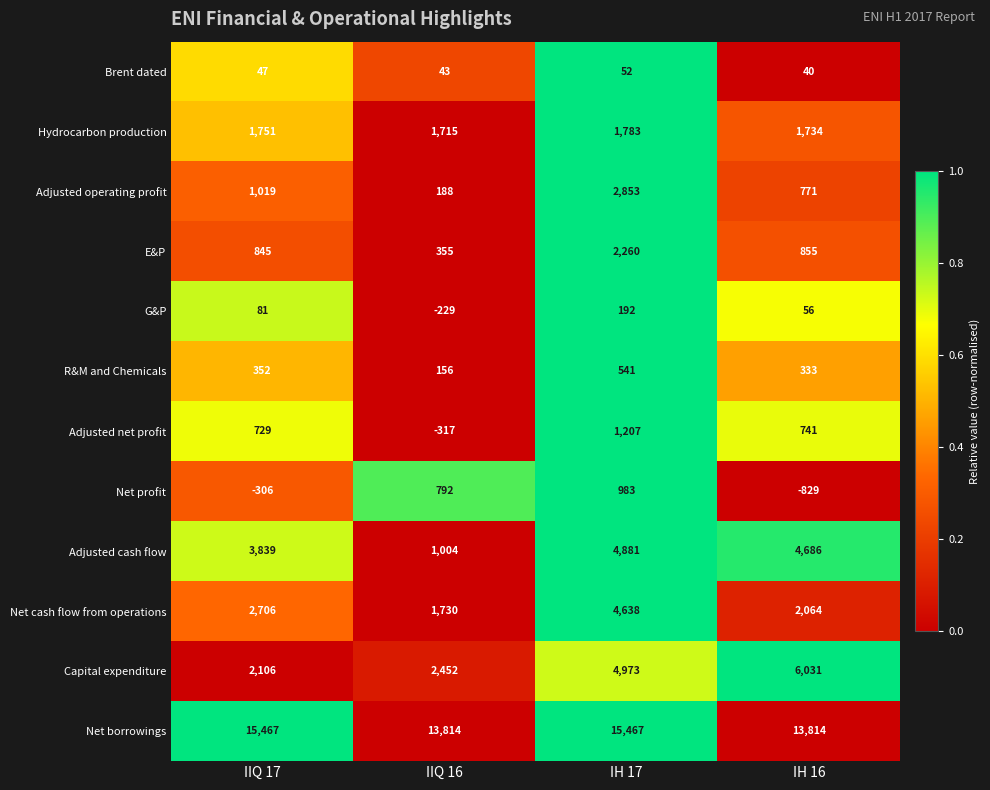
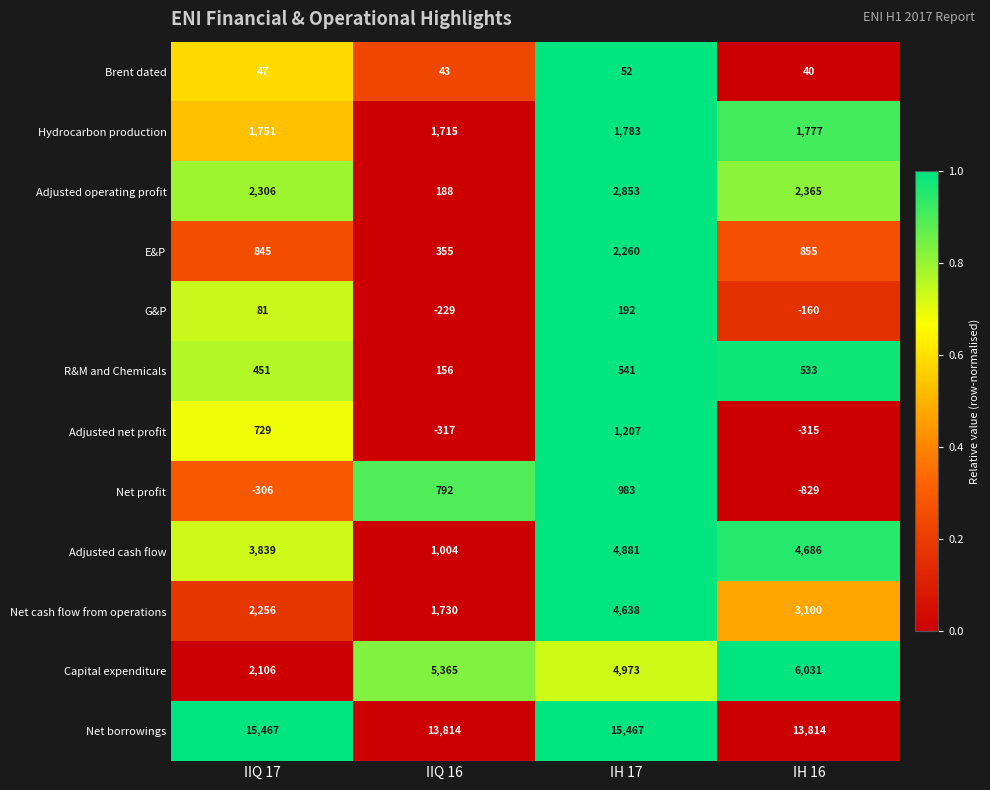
Hydrocarbon production, IH 16: 1,734 -> 1,777
Adjusted operating profit, IIQ 17: 1,019 -> 2,306
Adjusted operating profit, IH 16: 771 -> 2,365
G&P, IH 16: 56 -> -160
R&M and Chemicals, IIQ 17: 352 -> 451
R&M and Chemicals, IH 16: 333 -> 533
Adjusted net profit, IH 16: 741 -> -315
Net cash flow from operations, IIQ 17: 2,706 -> 2,256
Net cash flow from operations, IH 16: 2,064 -> 3,100
Capital expenditure, IIQ 16: 2,452 -> 5,365
